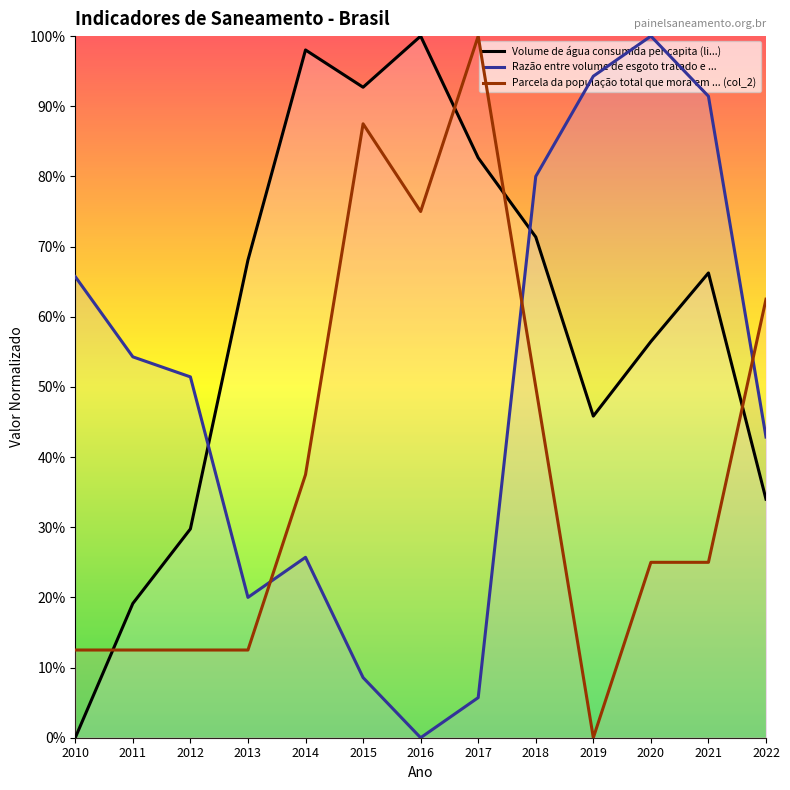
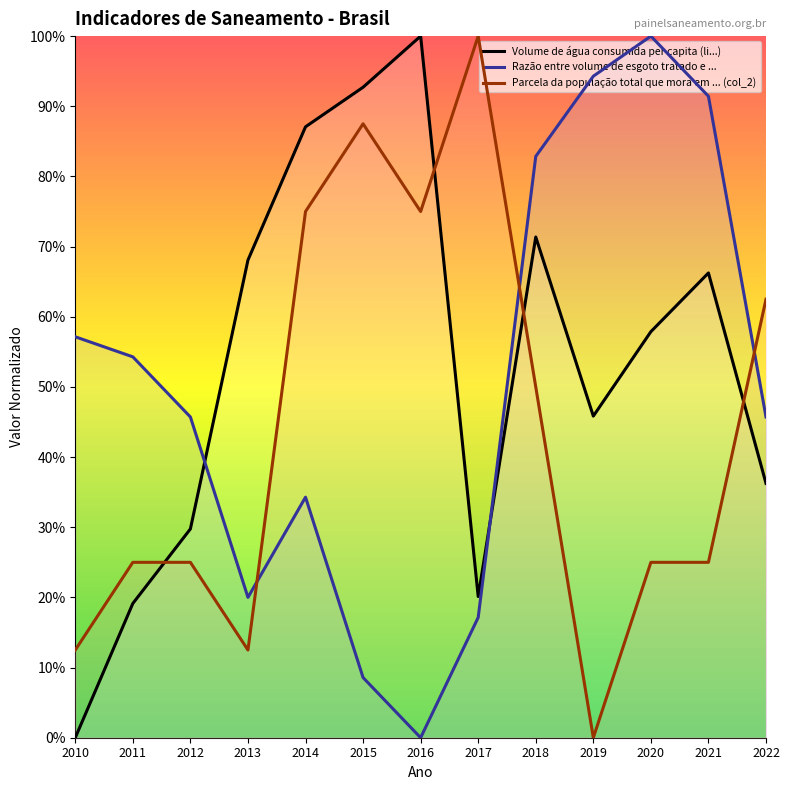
Razão entre volume de esgoto tratado e ..., 2010: 66% -> 57%
Parcela da população total que mora em ... (col_2), 2011: 13% -> 25%
Razão entre volume de esgoto tratado e ..., 2012: 51% -> 46%
Parcela da população total que mora em ... (col_2), 2012: 13% -> 25%
Volume de água consumida per capita (li...), 2014: 98% -> 87%
Razão entre volume de esgoto tratado e ..., 2014: 26% -> 34%
Parcela da população total que mora em ... (col_2), 2014: 38% -> 75%
Volume de água consumida per capita (li...), 2017: 83% -> 20%
Razão entre volume de esgoto tratado e ..., 2017: 6% -> 17%
Razão entre volume de esgoto tratado e ..., 2018: 80% -> 83%
Volume de água consumida per capita (li...), 2020: 56% -> 58%
Volume de água consumida per capita (li...), 2022: 34% -> 36%
Razão entre volume de esgoto tratado e ..., 2022: 43% -> 46%
